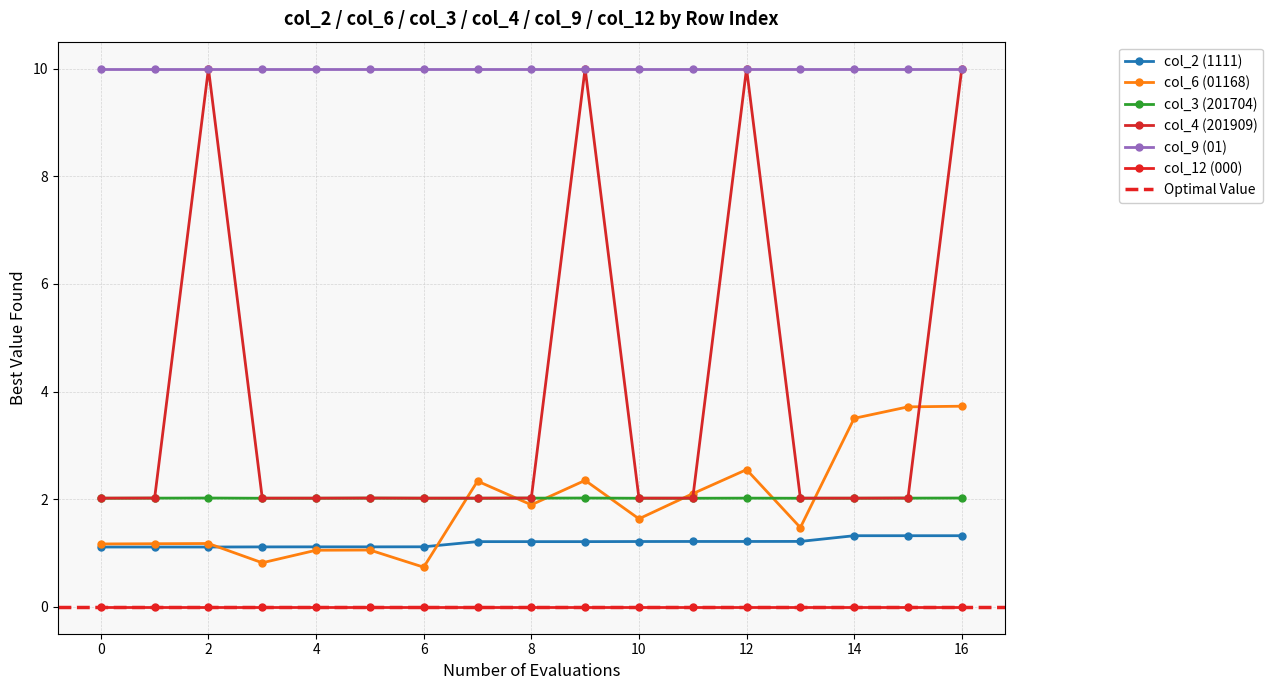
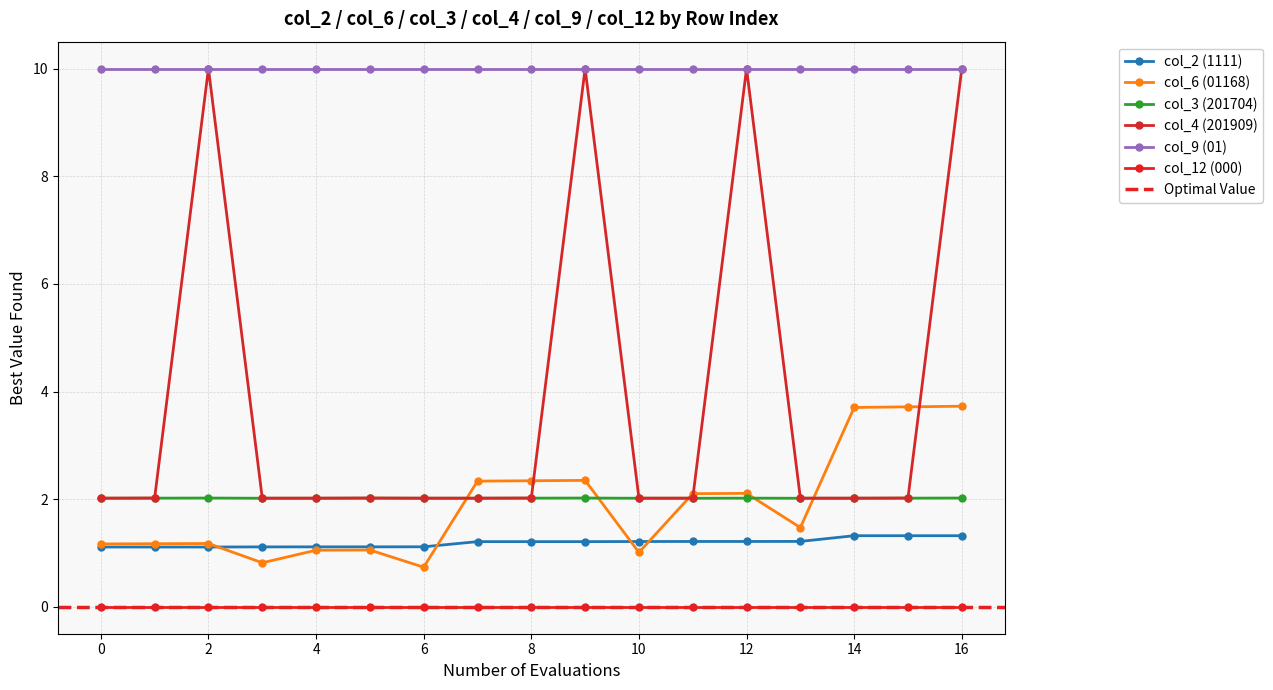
col_6 (01168), 8: 1.9 -> 2.3
col_6 (01168), 10: 1.6 -> 1.0
col_6 (01168), 12: 2.5 -> 2.1
col_6 (01168), 14: 3.5 -> 3.7
